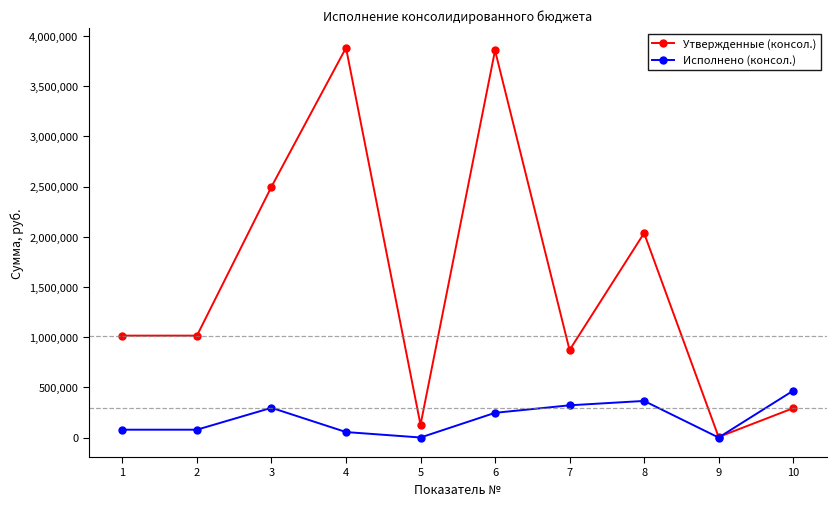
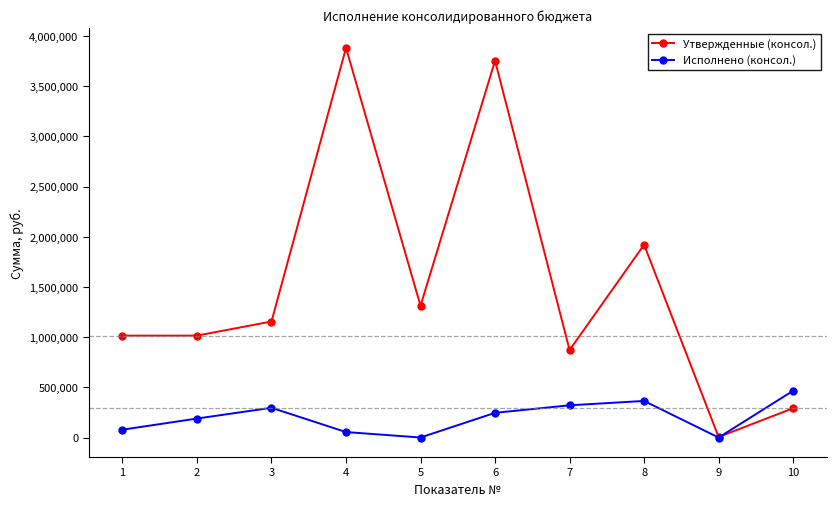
Исполнено (консол.), 2: 80,000 -> 190,000
Утвержденные (консол.), 3: 2,500,000 -> 1,160,000
Утвержденные (консол.), 5: 130,000 -> 1,310,000
Утвержденные (консол.), 6: 3,860,000 -> 3,760,000
Утвержденные (консол.), 8: 2,040,000 -> 1,920,000
